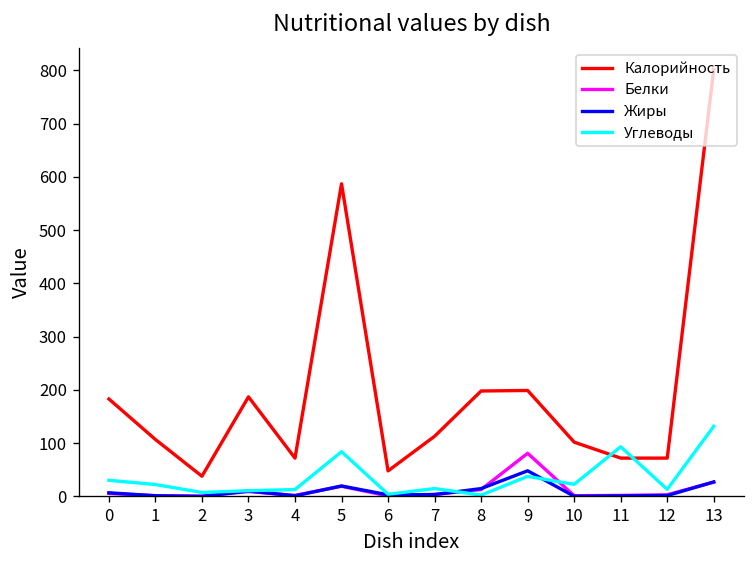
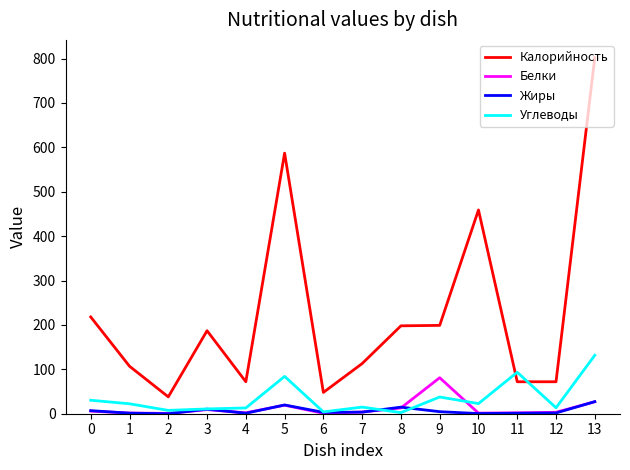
Калорийность, 0: 180 -> 220
Жиры, 9: 50 -> 0
Калорийность, 10: 100 -> 460
